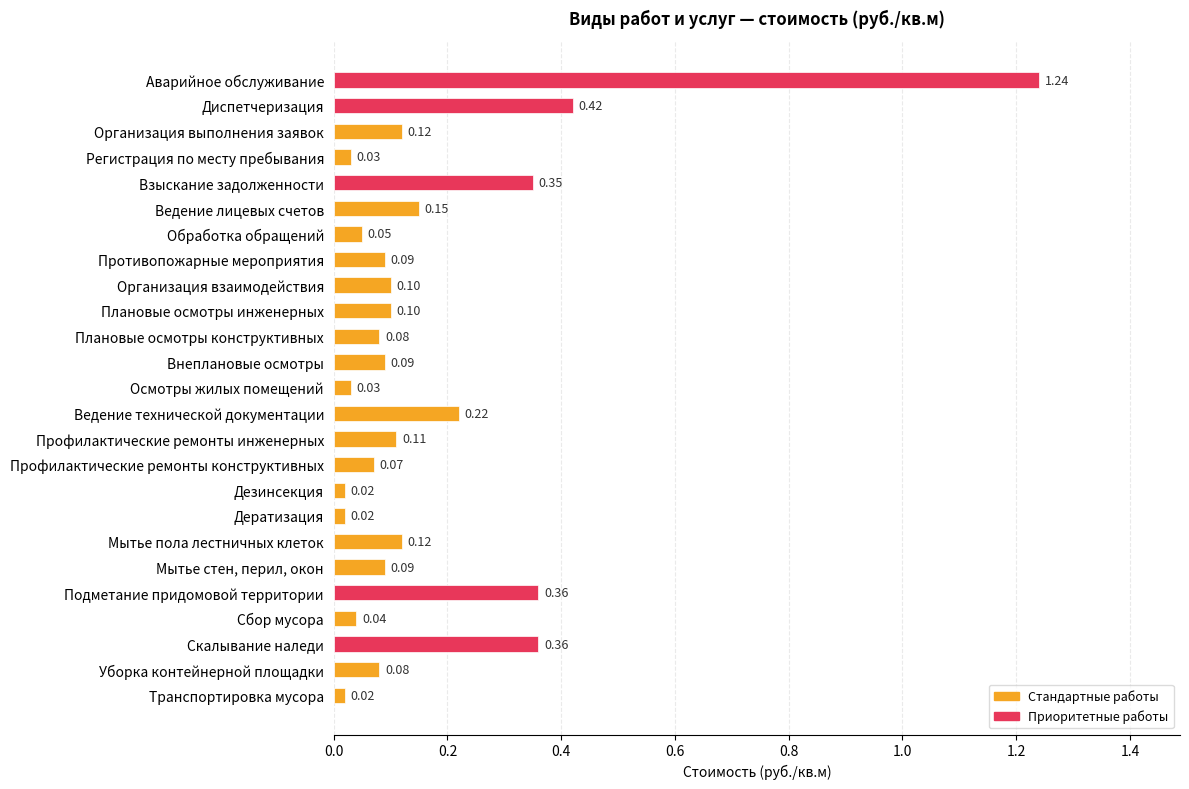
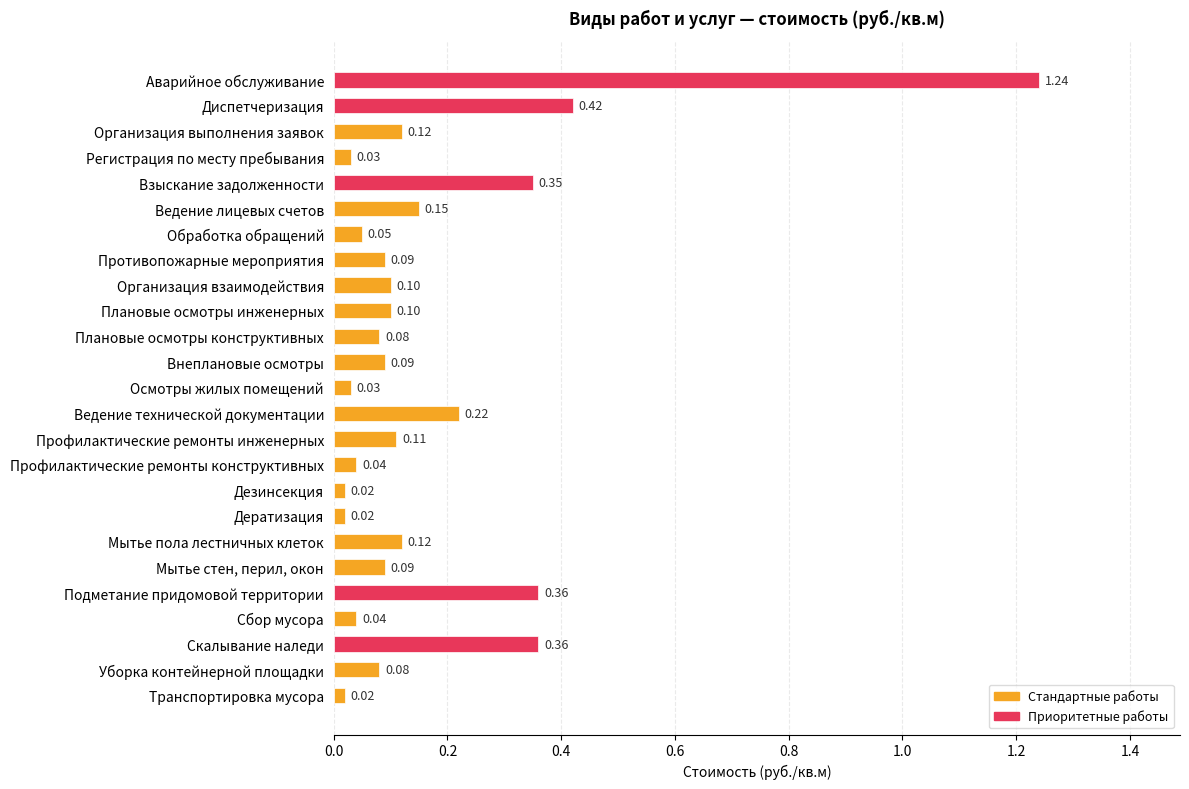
Профилактические ремонты конструктивных: 0.07 -> 0.04
